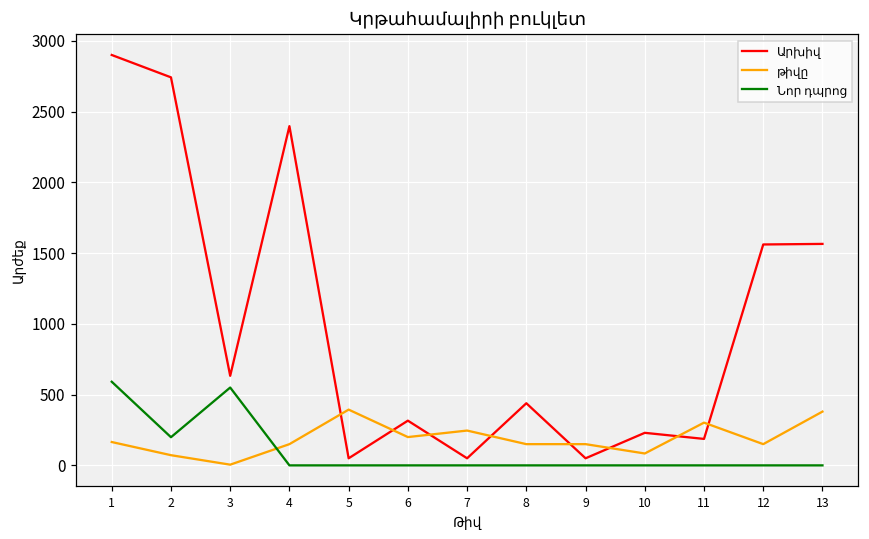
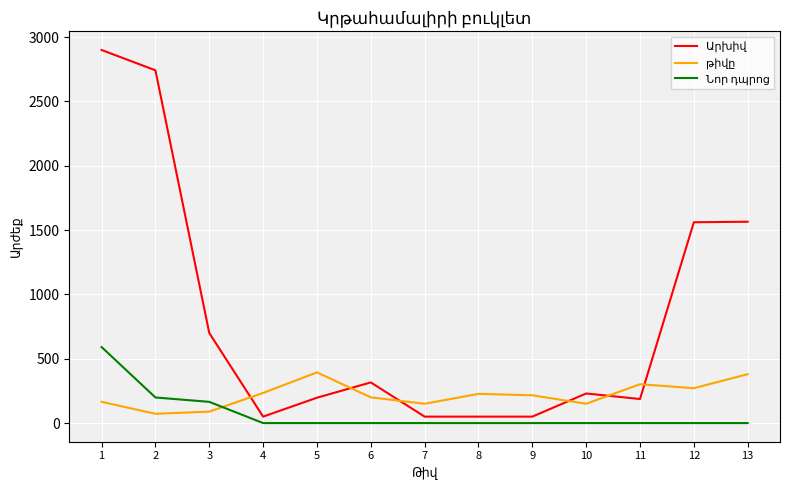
Արխիվ, 3: 630 -> 700
թիվը, 3: 10 -> 90
Նոր դպրոց, 3: 550 -> 170
Արխիվ, 4: 2400 -> 50
թիվը, 4: 150 -> 230
Արխիվ, 5: 50 -> 200
թիվը, 7: 250 -> 150
Արխիվ, 8: 440 -> 50
թիվը, 8: 150 -> 230
թիվը, 9: 150 -> 220
թիվը, 10: 80 -> 150
թիվը, 12: 150 -> 270
